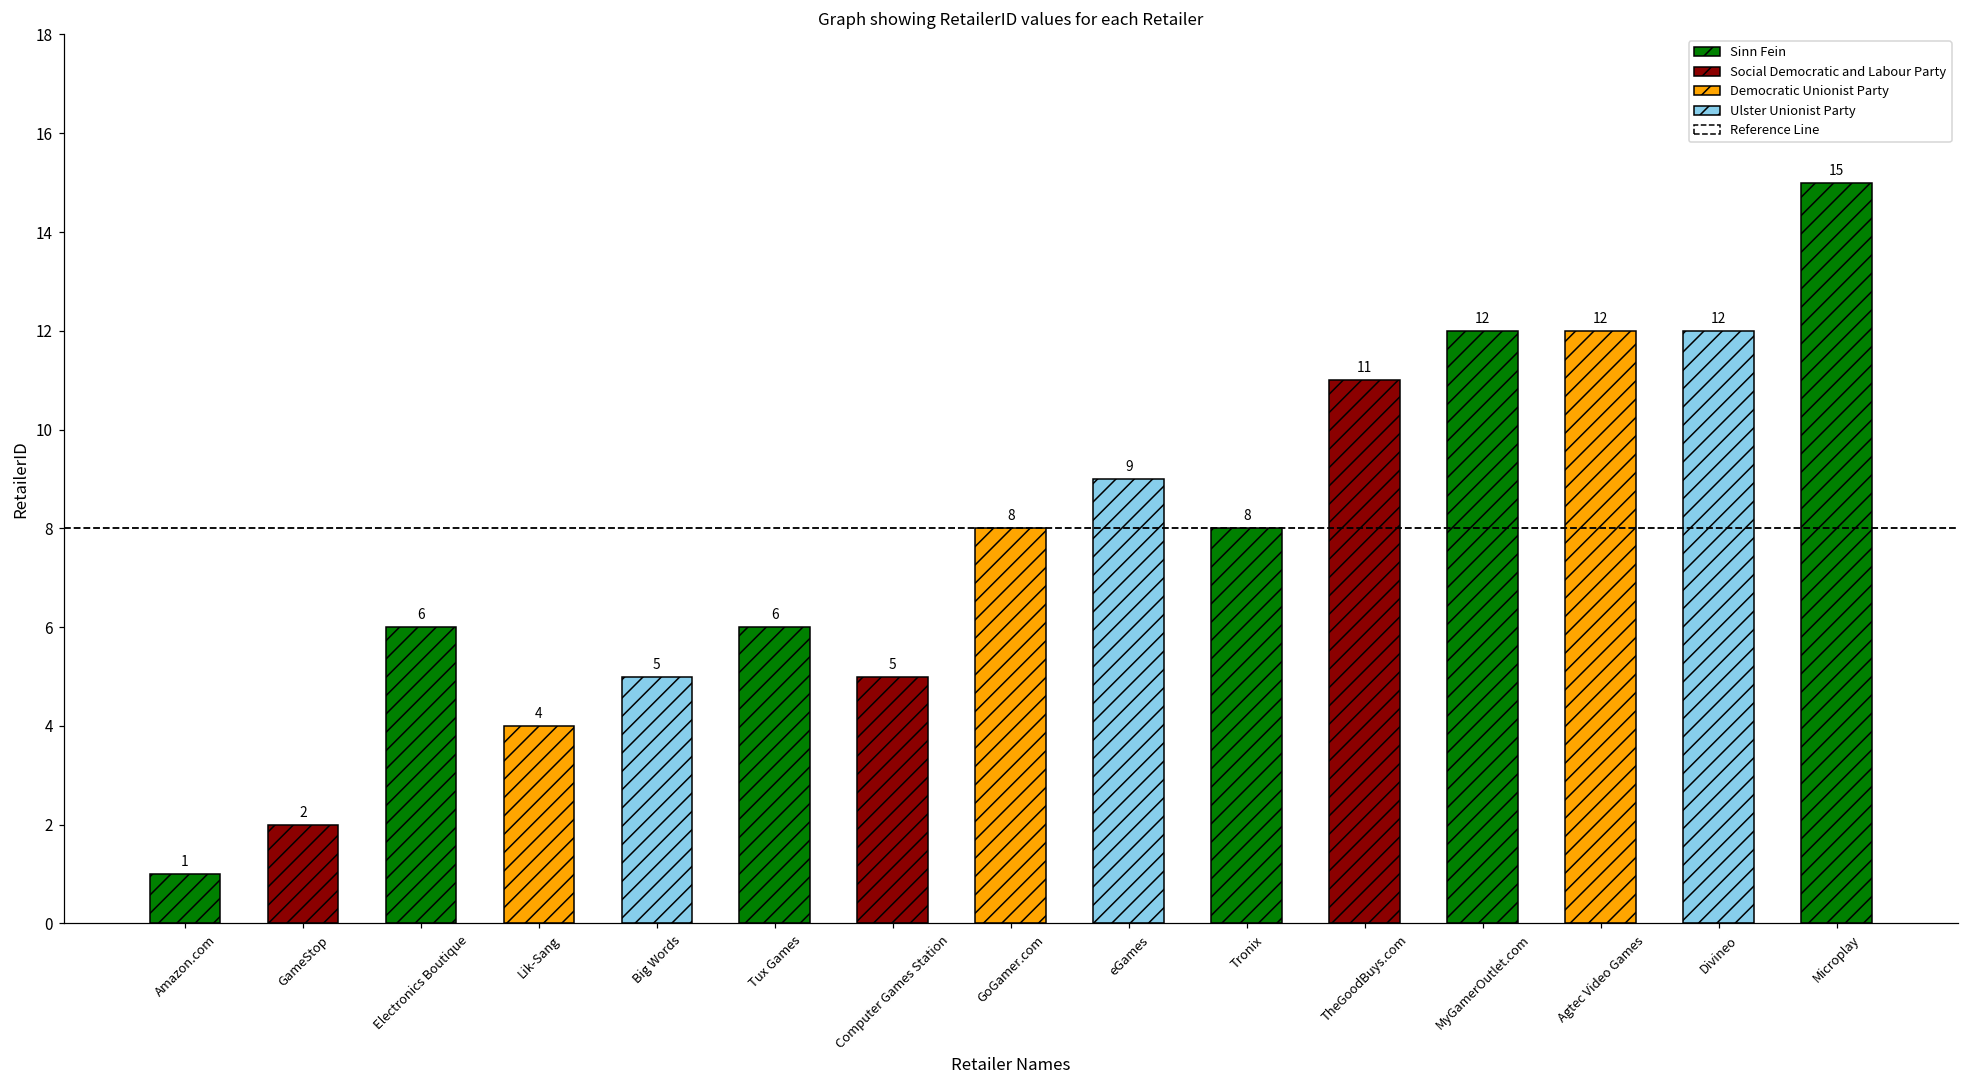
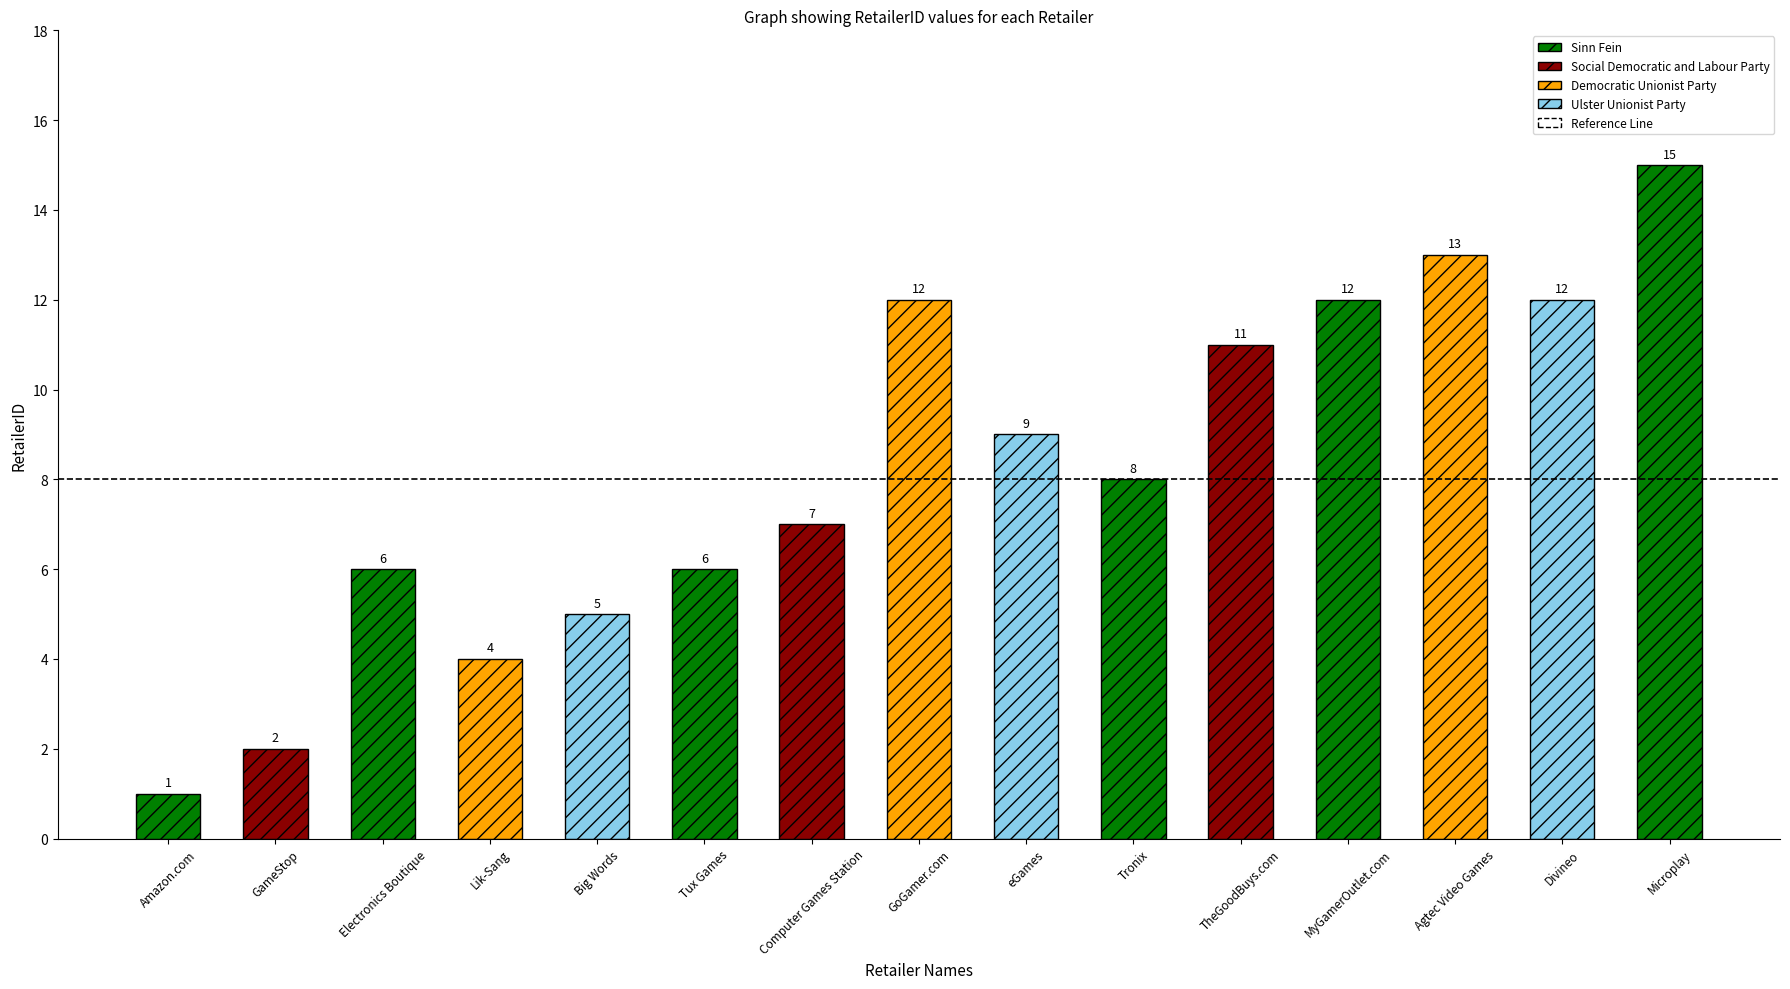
Computer Games Station: 5 -> 7
GoGamer.com: 8 -> 12
Agtec Video Games: 12 -> 13
